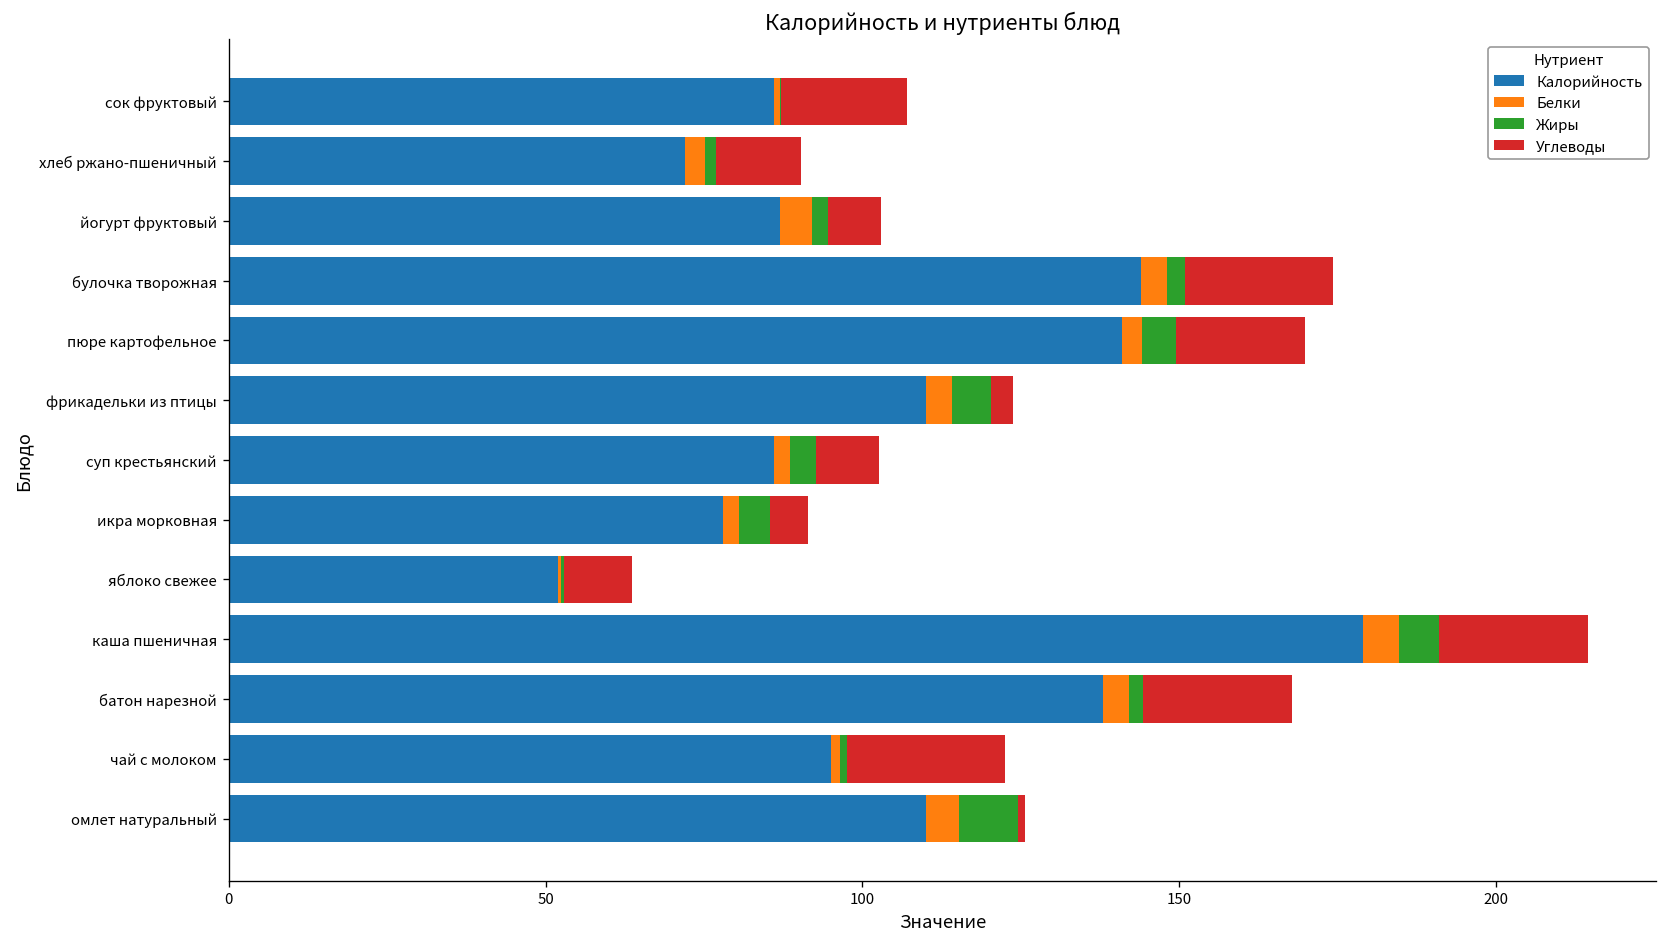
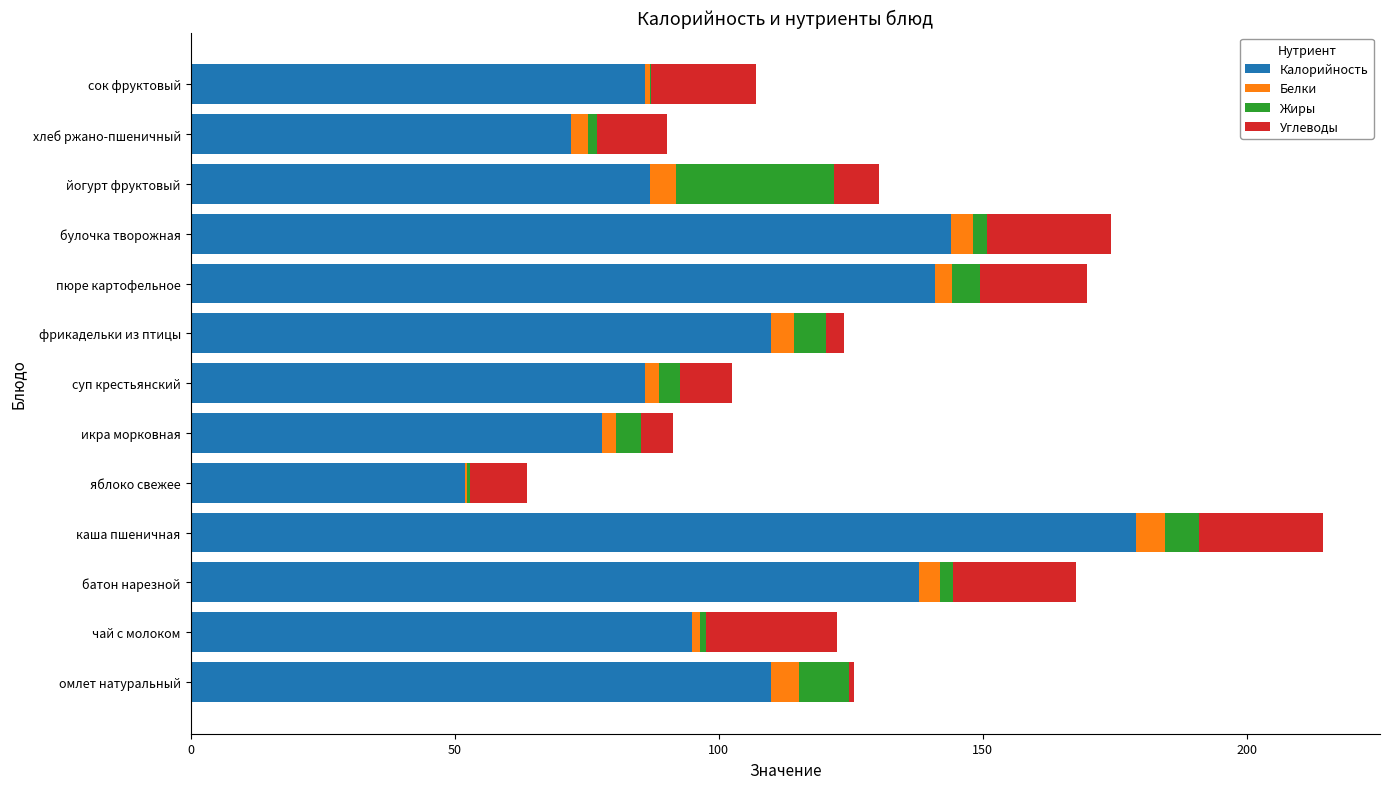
Жиры, йогурт фруктовый: 3 -> 30
